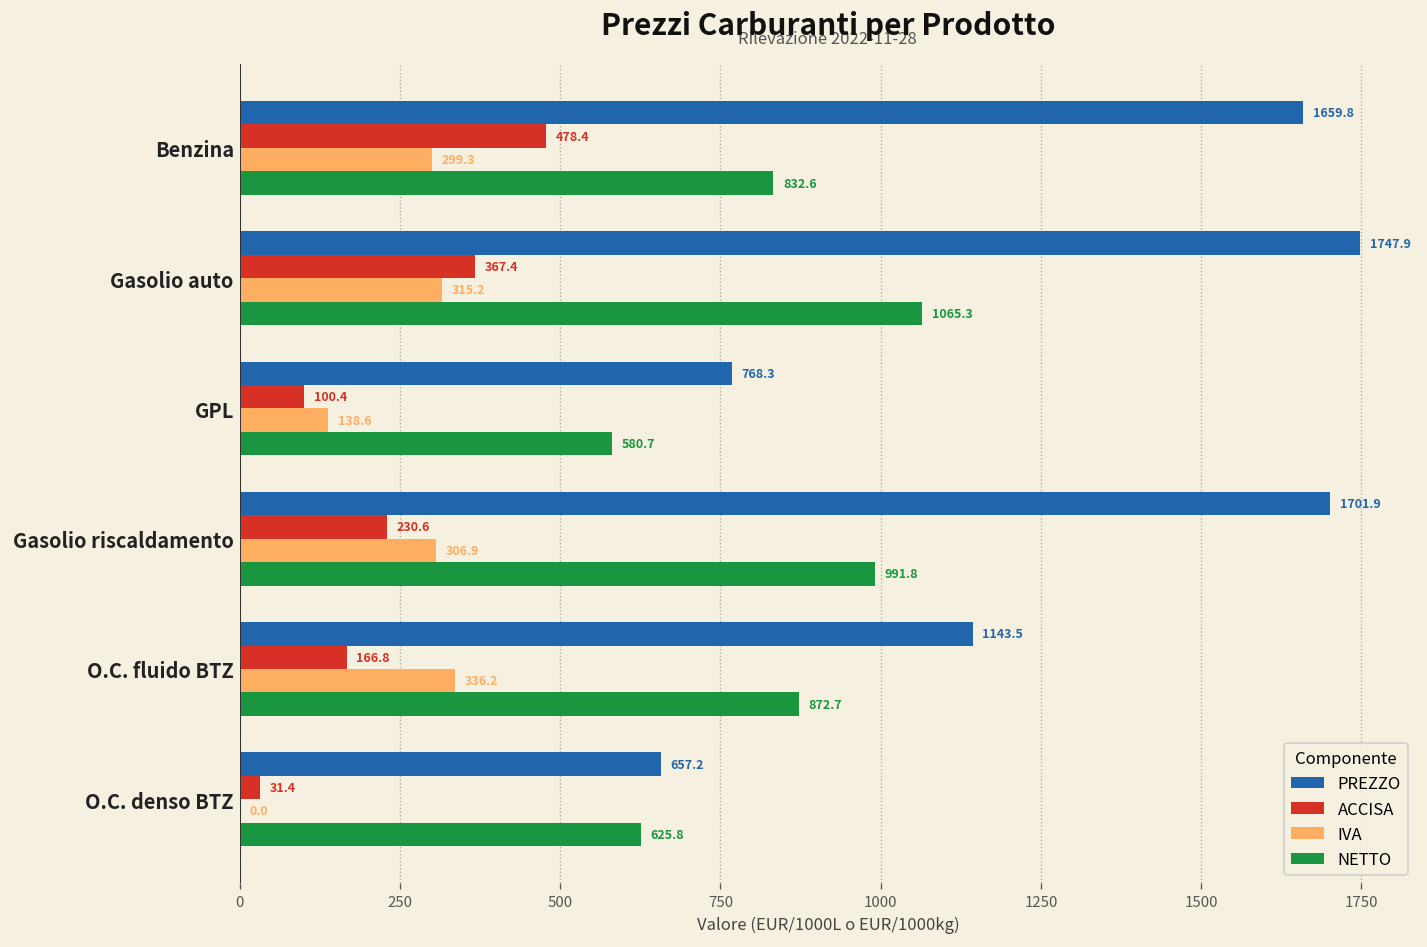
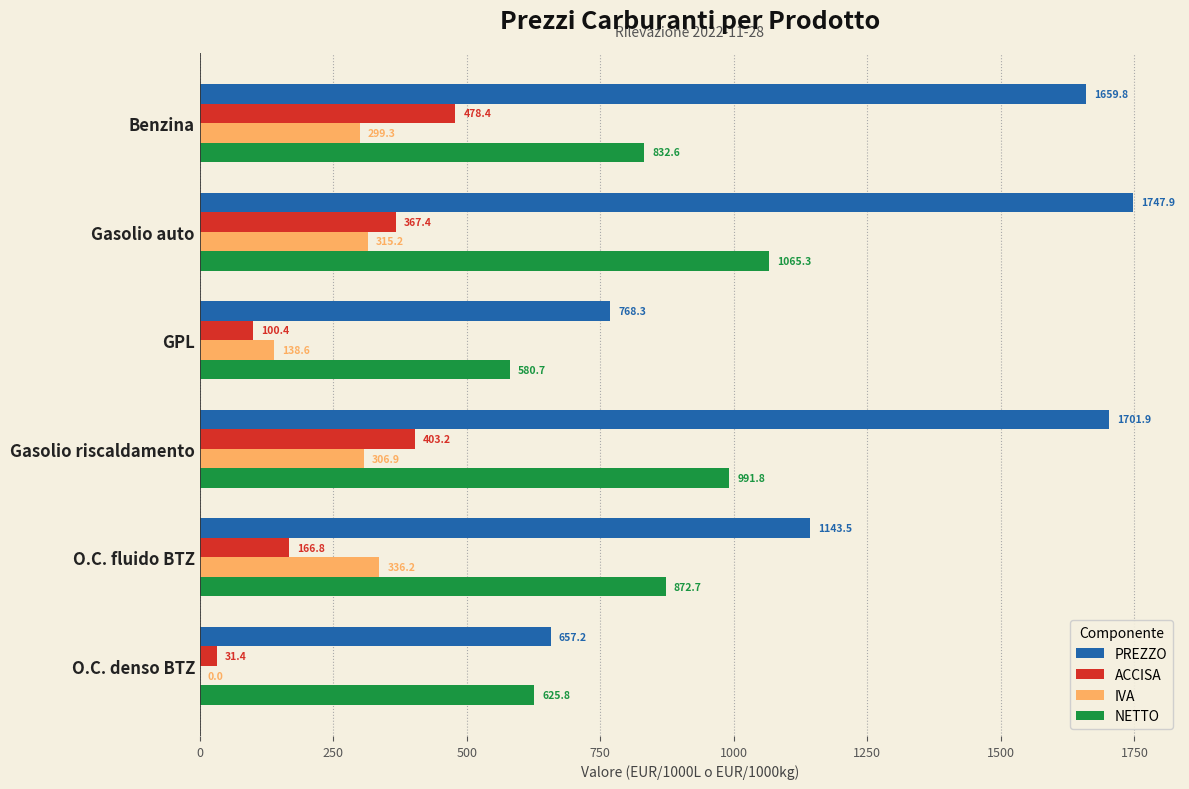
ACCISA, Gasolio riscaldamento: 230.6 -> 403.2
